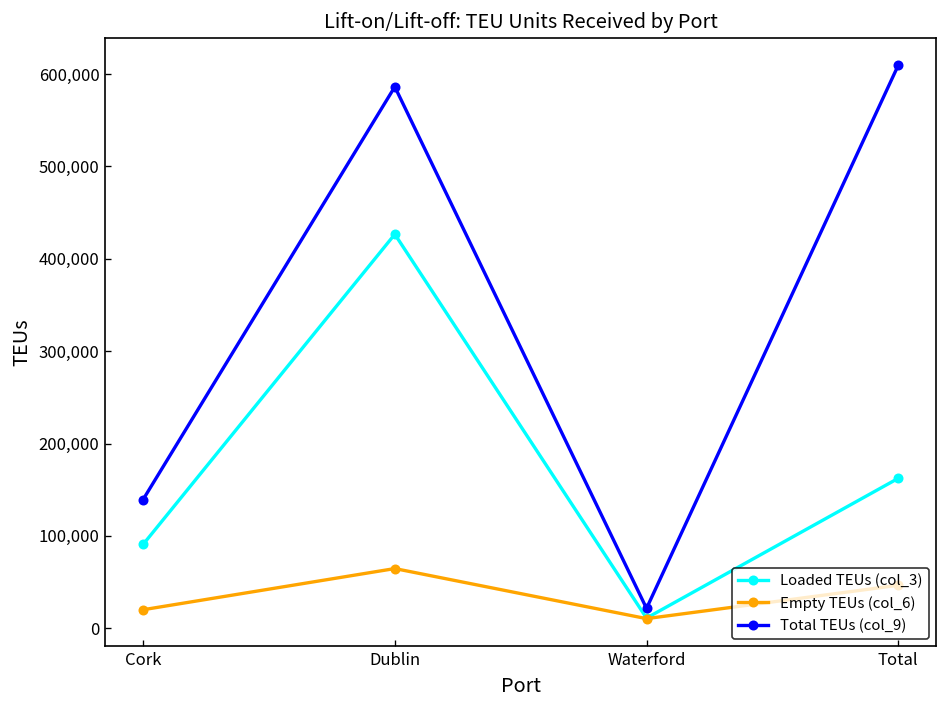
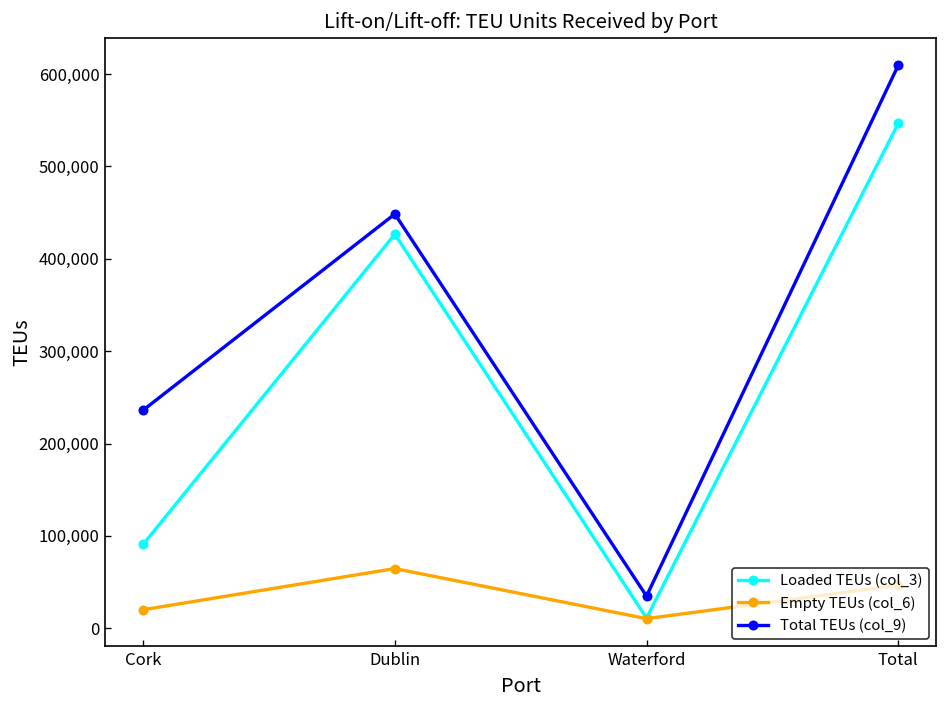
Total TEUs (col_9), Cork: 140,000 -> 240,000
Total TEUs (col_9), Dublin: 590,000 -> 450,000
Total TEUs (col_9), Waterford: 20,000 -> 30,000
Loaded TEUs (col_3), Total: 160,000 -> 550,000
